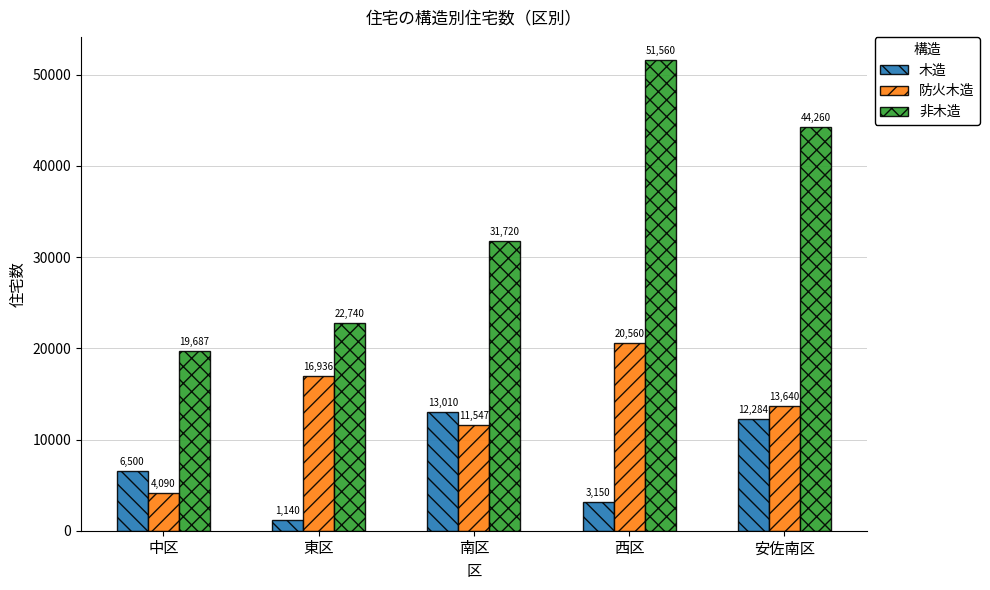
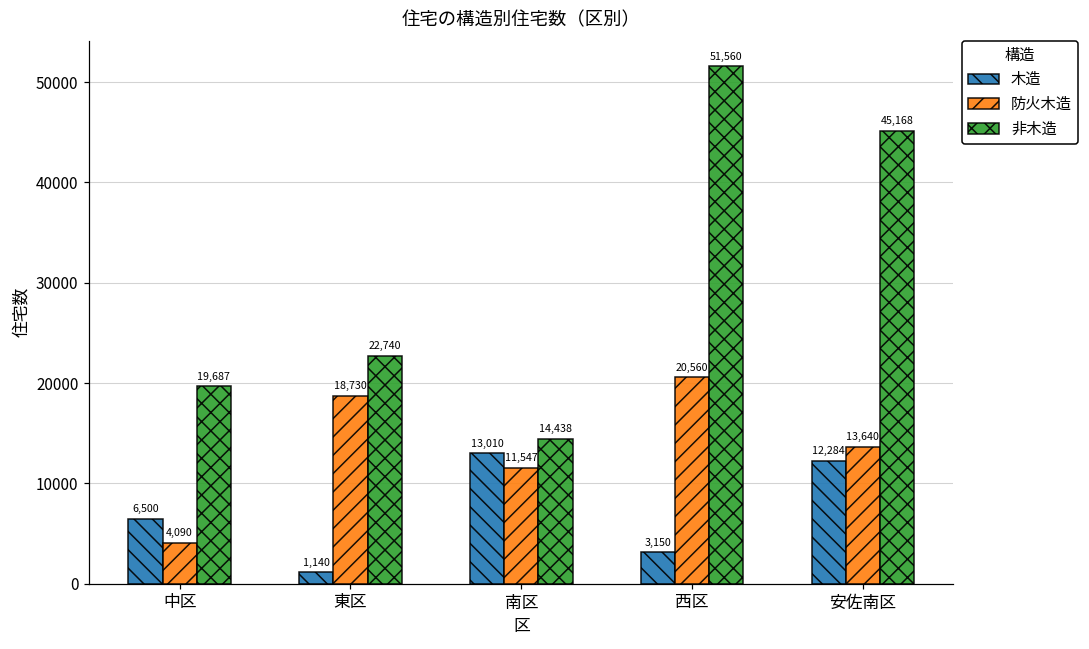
防火木造, 東区: 16,936 -> 18,730
非木造, 南区: 31,720 -> 14,438
非木造, 安佐南区: 44,260 -> 45,168
